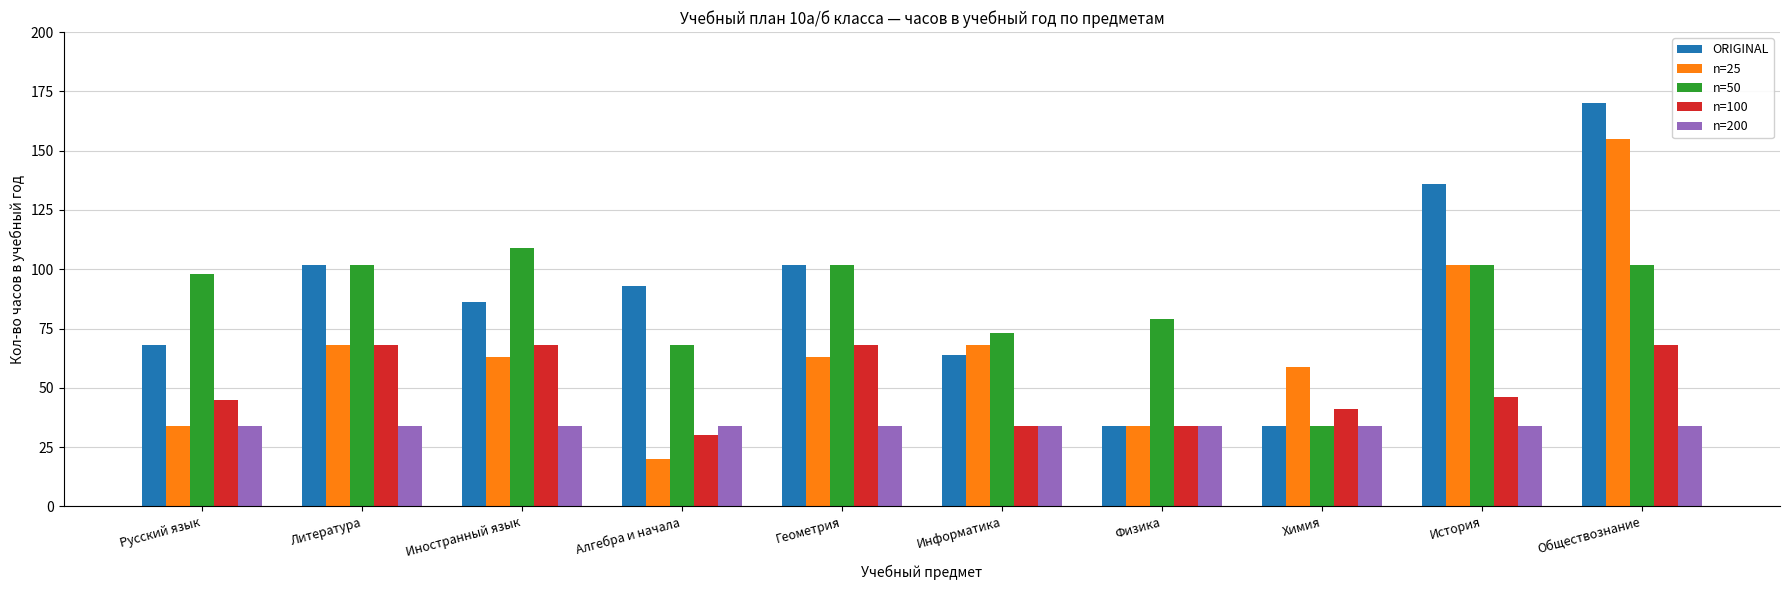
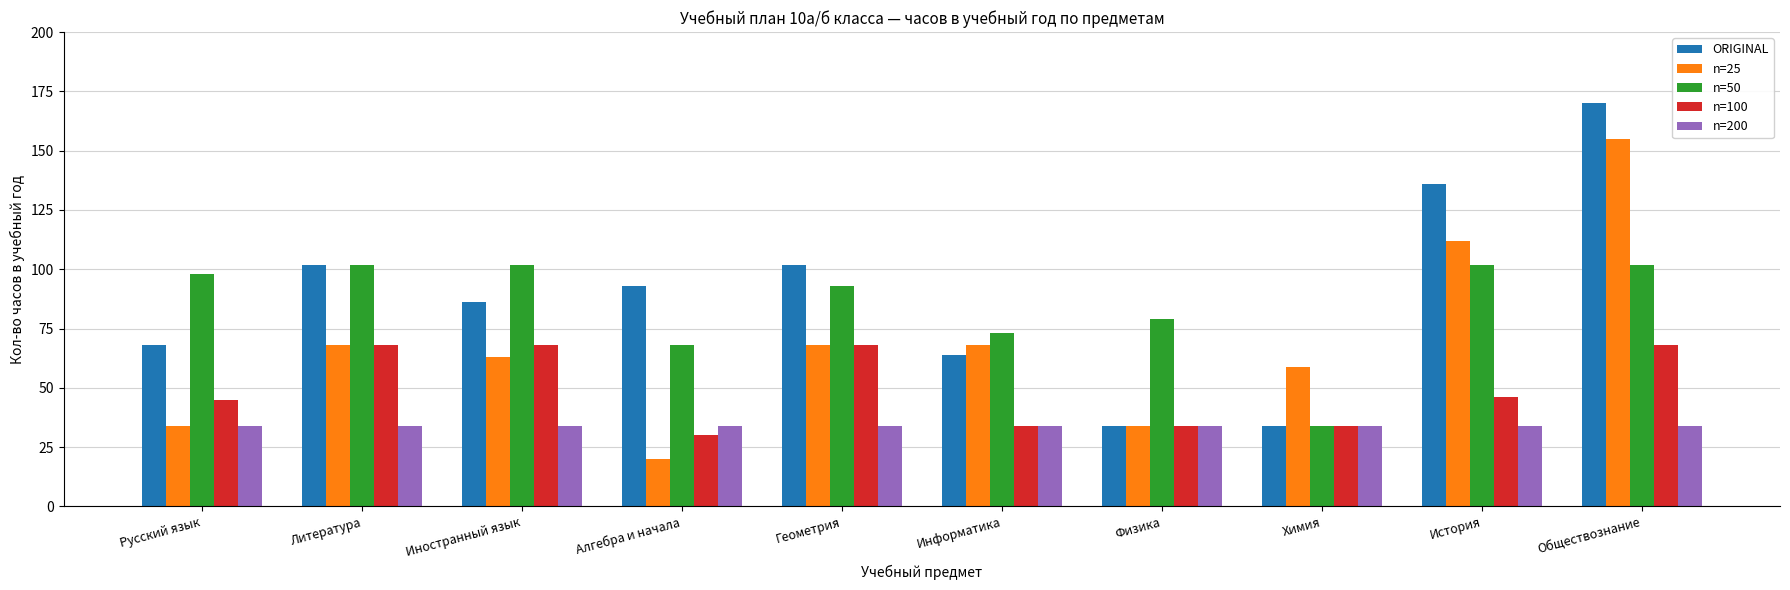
n=50, Иностранный язык: 109 -> 102
n=25, Геометрия: 63 -> 68
n=50, Геометрия: 102 -> 93
n=100, Химия: 41 -> 34
n=25, История: 102 -> 112
